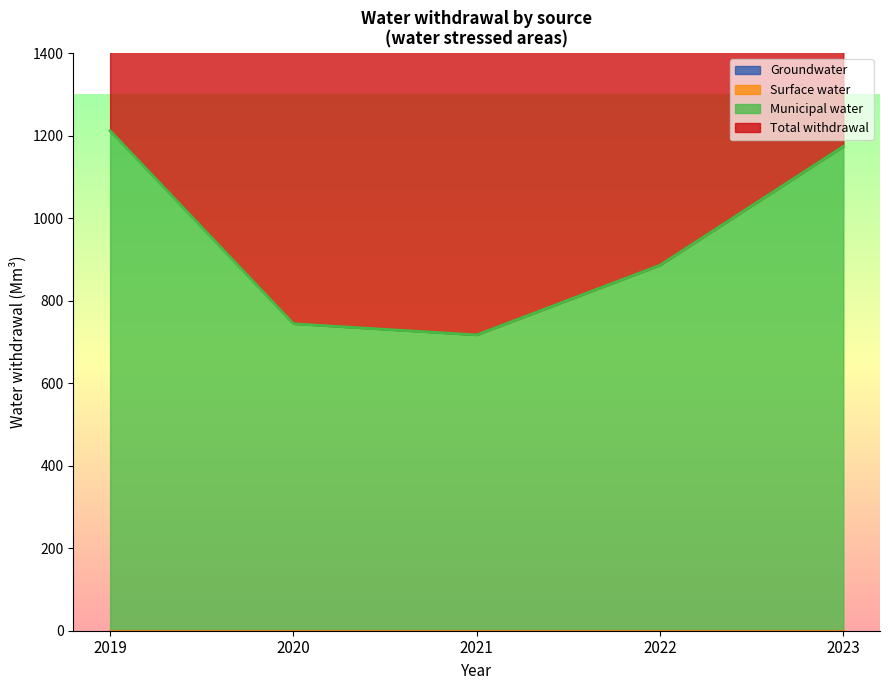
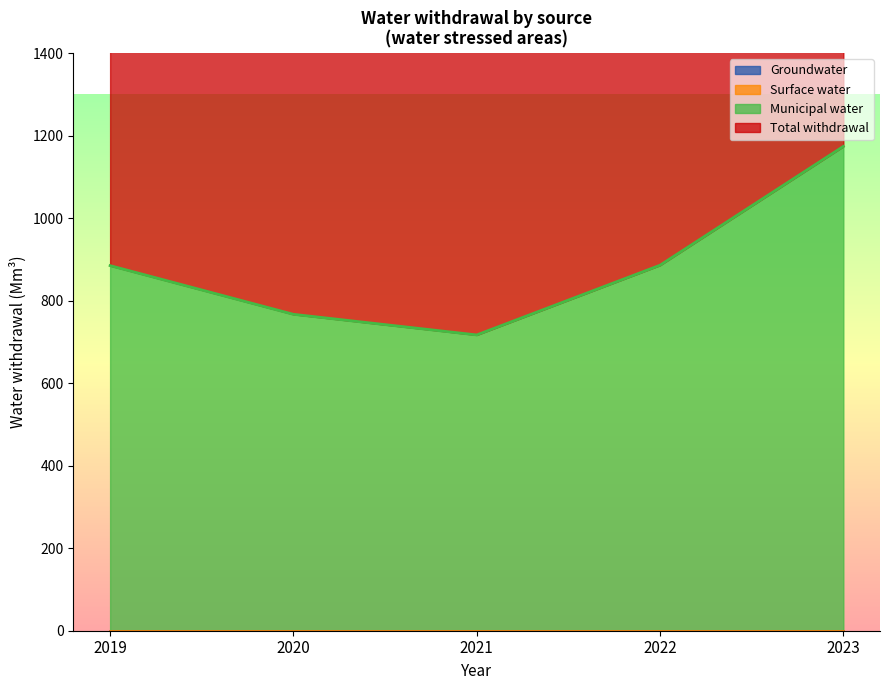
Municipal water, 2019: 1210 -> 890
Municipal water, 2020: 740 -> 770
